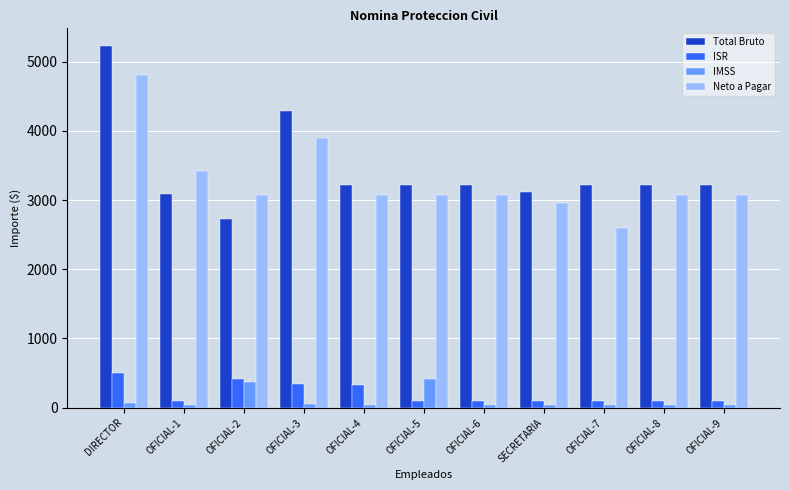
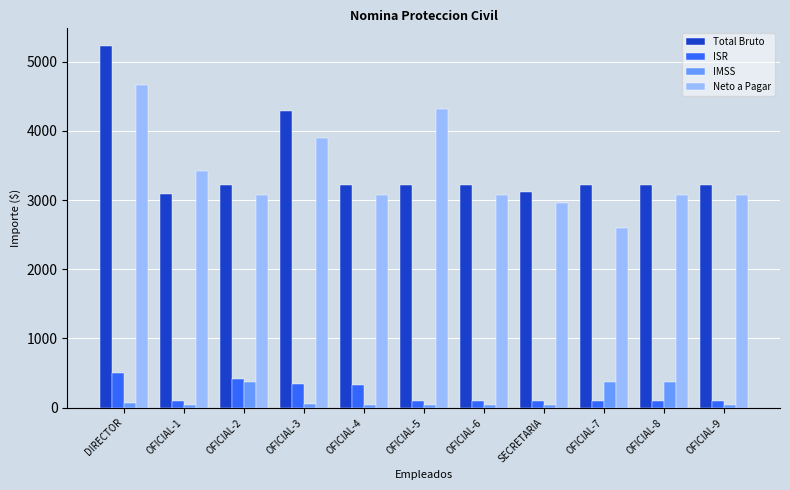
Neto a Pagar, DIRECTOR: 4800 -> 4700
Total Bruto, OFICIAL-2: 2700 -> 3200
IMSS, OFICIAL-5: 400 -> 0
Neto a Pagar, OFICIAL-5: 3100 -> 4300
IMSS, OFICIAL-7: 0 -> 400
IMSS, OFICIAL-8: 0 -> 400
